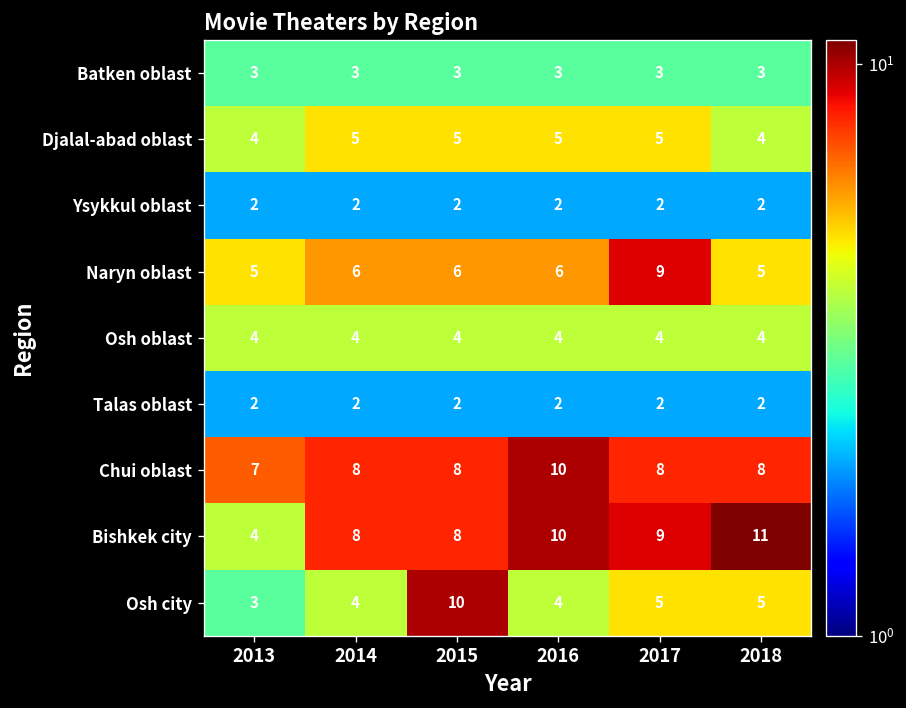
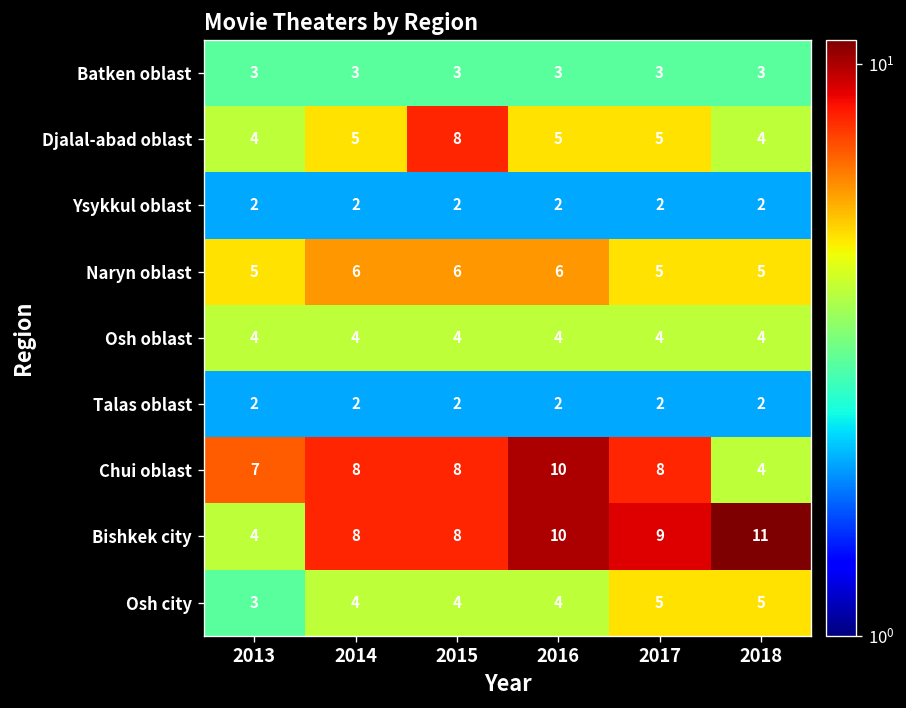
Djalal-abad oblast, 2015: 5 -> 8
Naryn oblast, 2017: 9 -> 5
Chui oblast, 2018: 8 -> 4
Osh city, 2015: 10 -> 4
